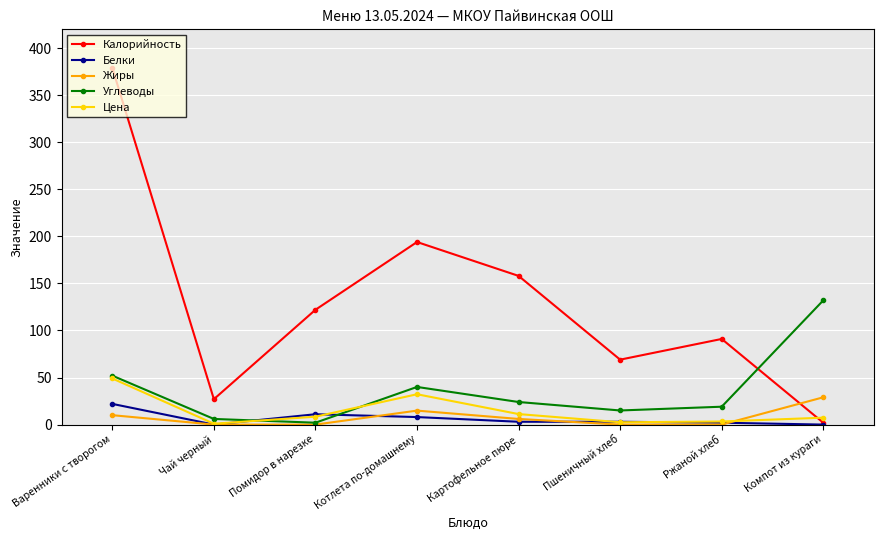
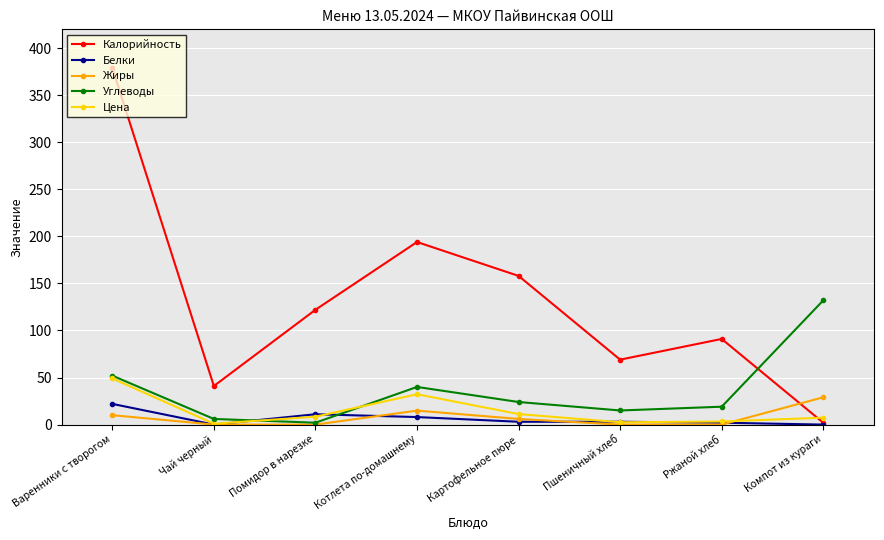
Калорийность, Чай черный: 30 -> 40
